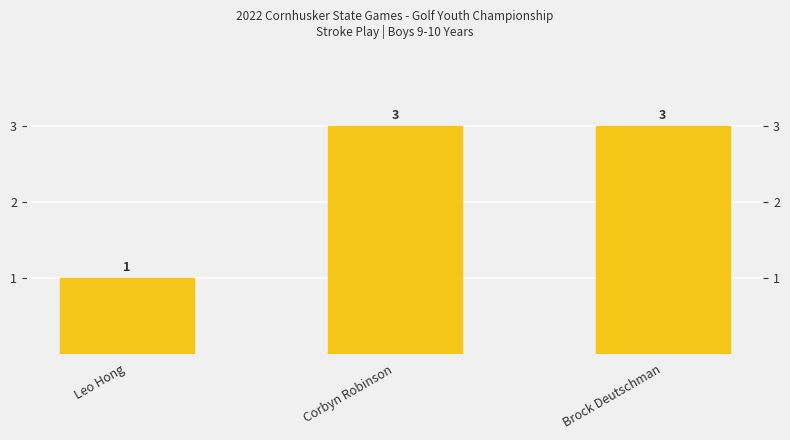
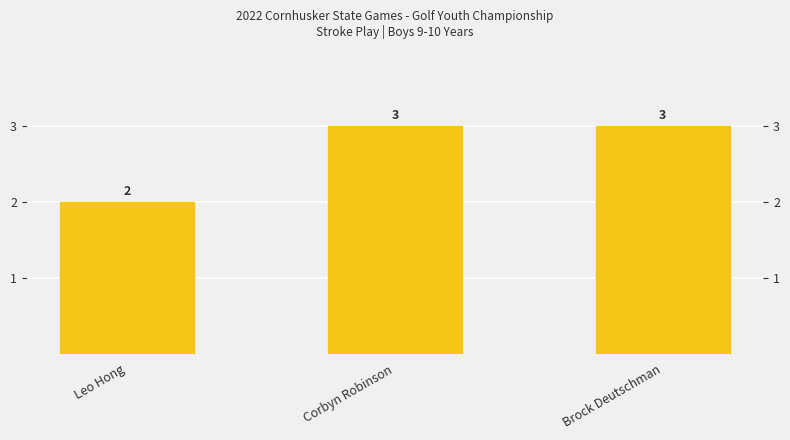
Leo Hong: 1 -> 2
